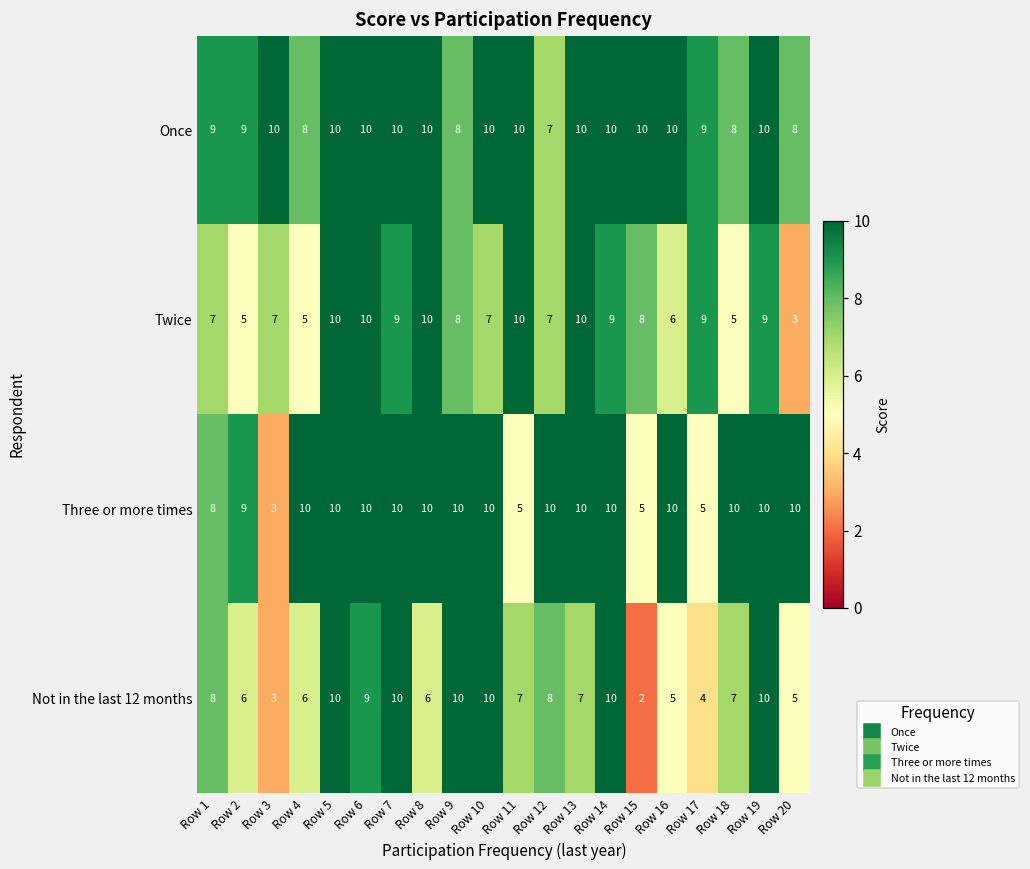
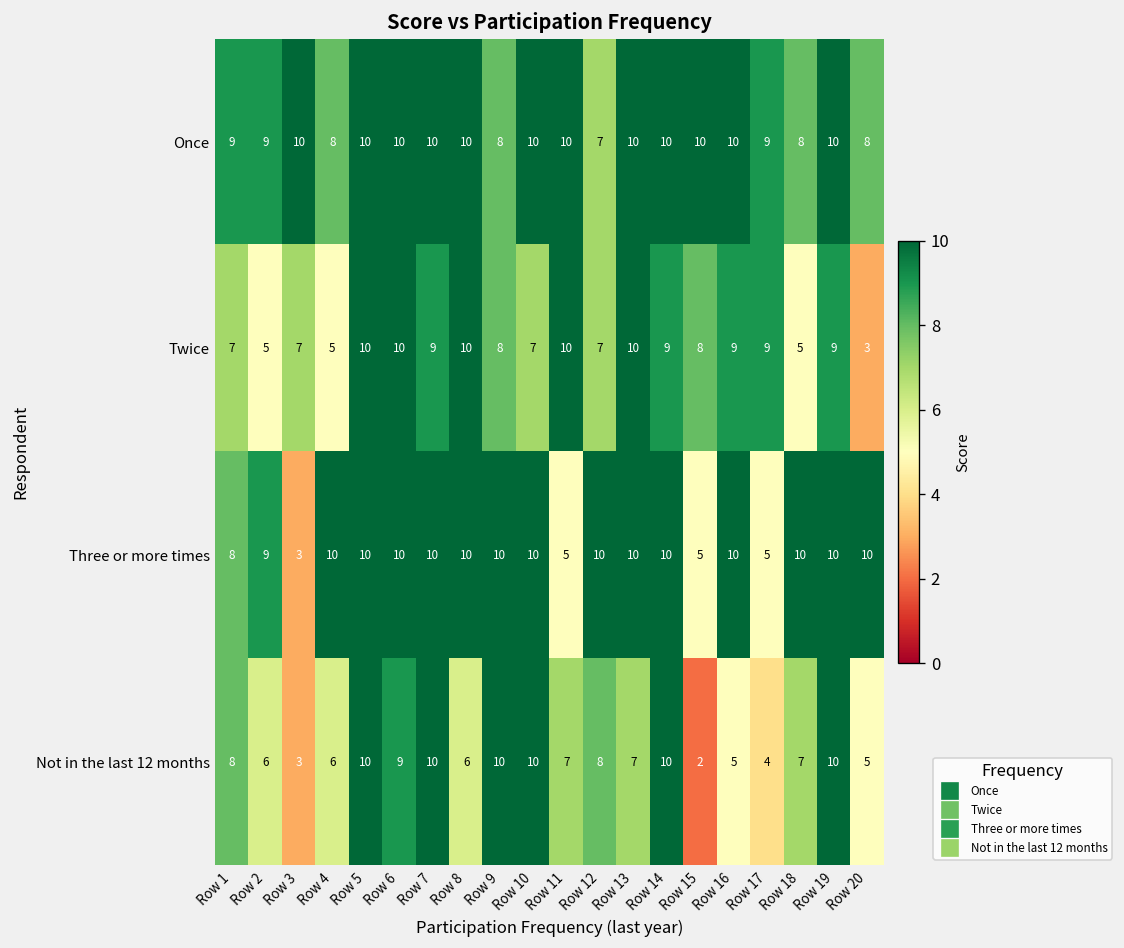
Twice, Row 16: 6 -> 9
